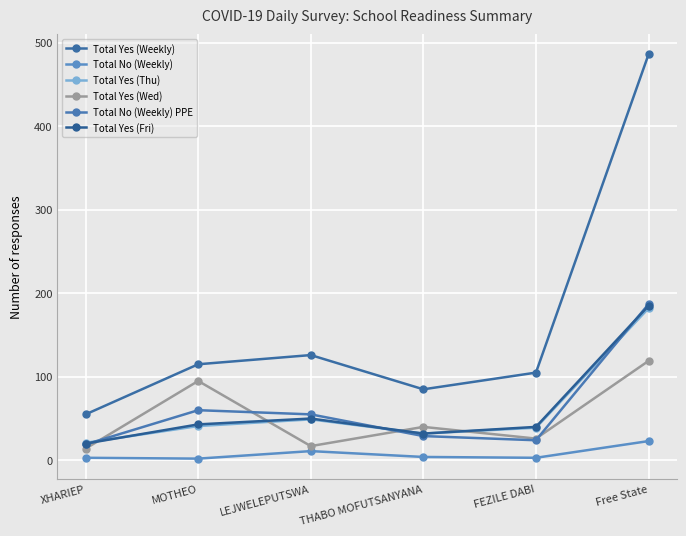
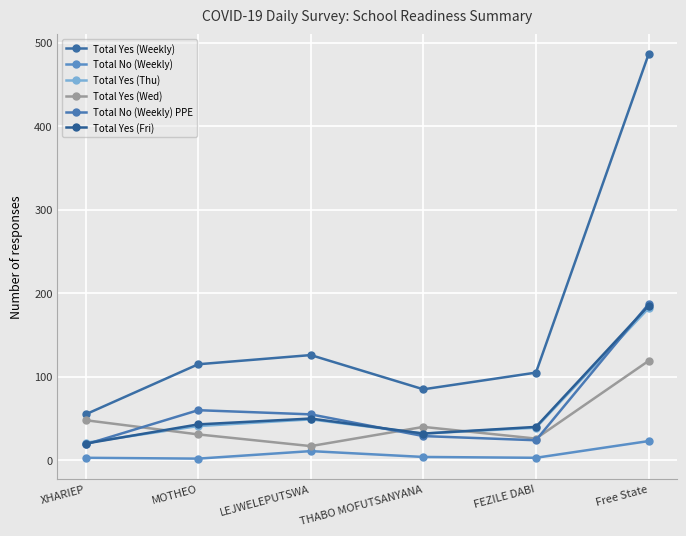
Total Yes (Wed), XHARIEP: 10 -> 50
Total Yes (Wed), MOTHEO: 100 -> 30
